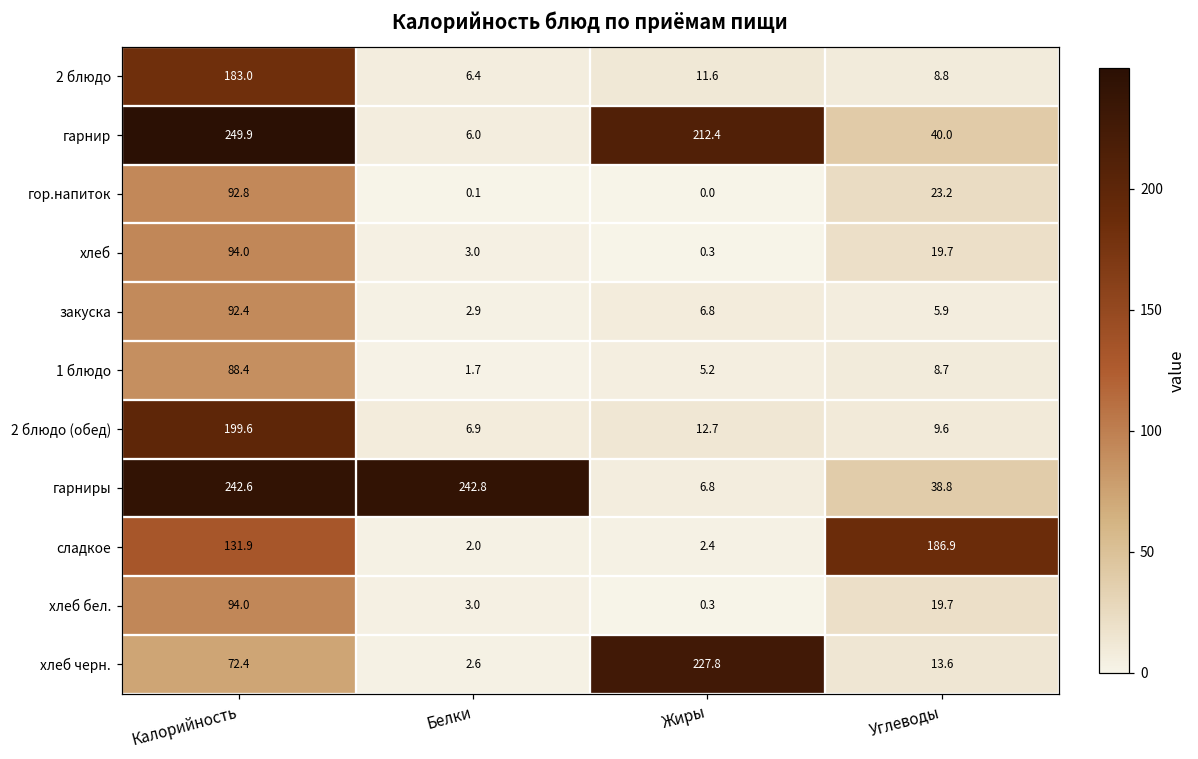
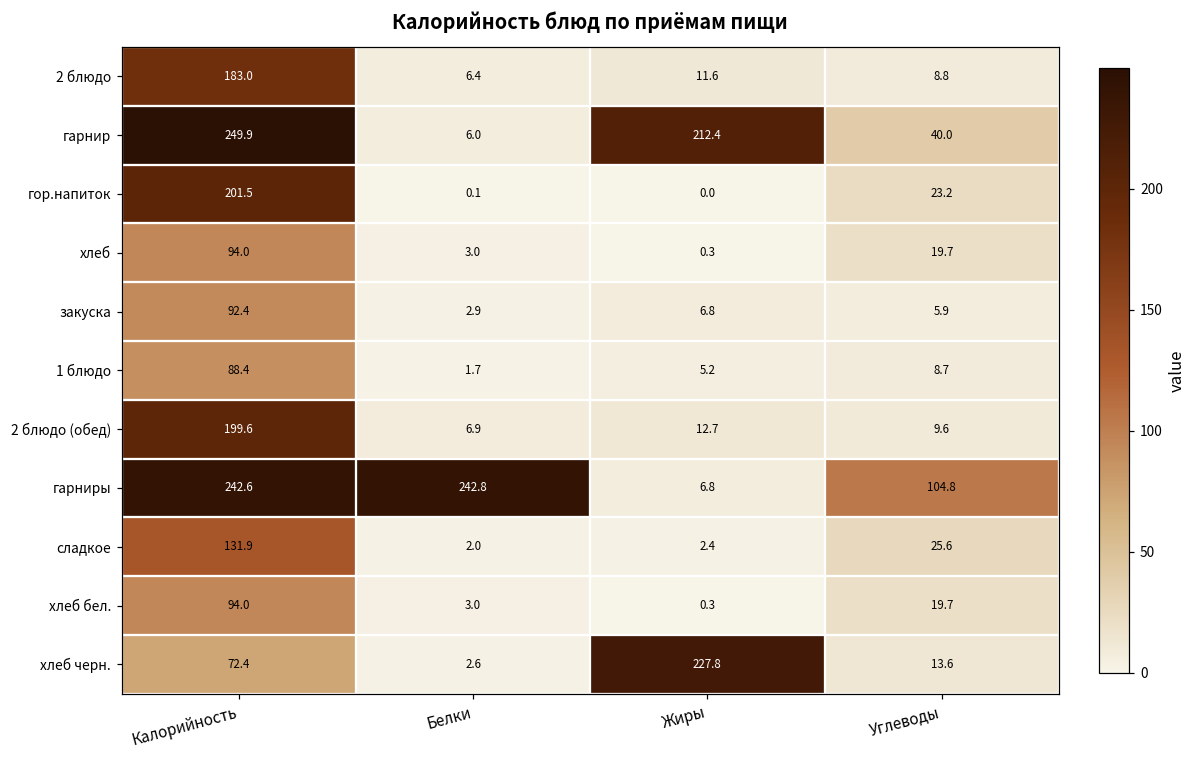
гор.напиток, Калорийность: 92.8 -> 201.5
гарниры, Углеводы: 38.8 -> 104.8
сладкое, Углеводы: 186.9 -> 25.6
